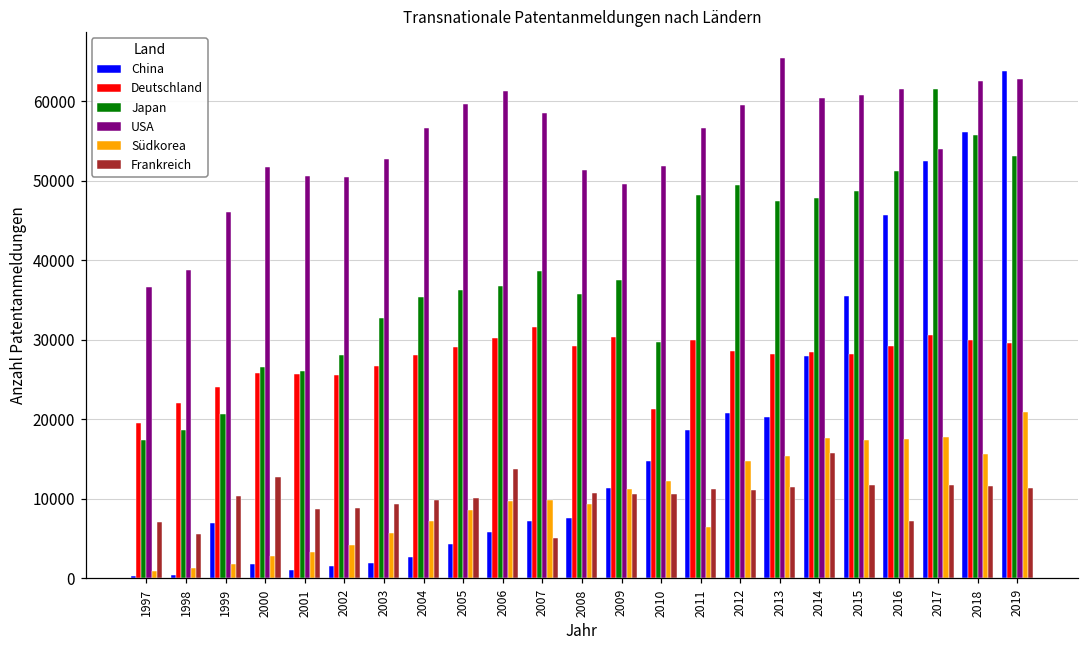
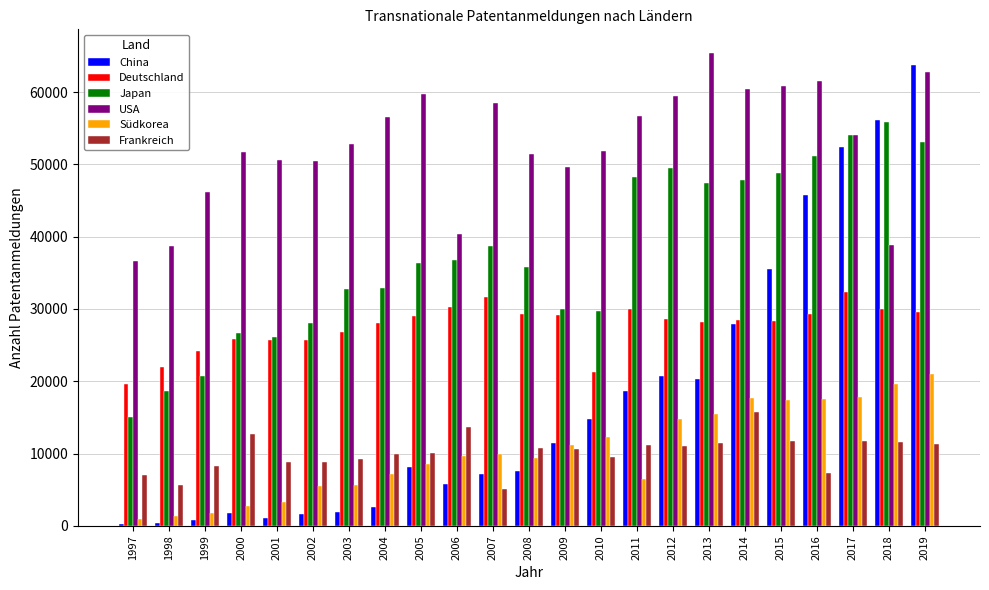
Japan, 1997: 17000 -> 15000
China, 1999: 7000 -> 1000
Frankreich, 1999: 10000 -> 8000
Südkorea, 2002: 4000 -> 5000
Japan, 2004: 35000 -> 33000
China, 2005: 4000 -> 8000
USA, 2006: 61000 -> 40000
Deutschland, 2009: 30000 -> 29000
Japan, 2009: 38000 -> 30000
Frankreich, 2010: 11000 -> 10000
Deutschland, 2017: 31000 -> 32000
Japan, 2017: 62000 -> 54000
USA, 2018: 63000 -> 39000
Südkorea, 2018: 16000 -> 20000
